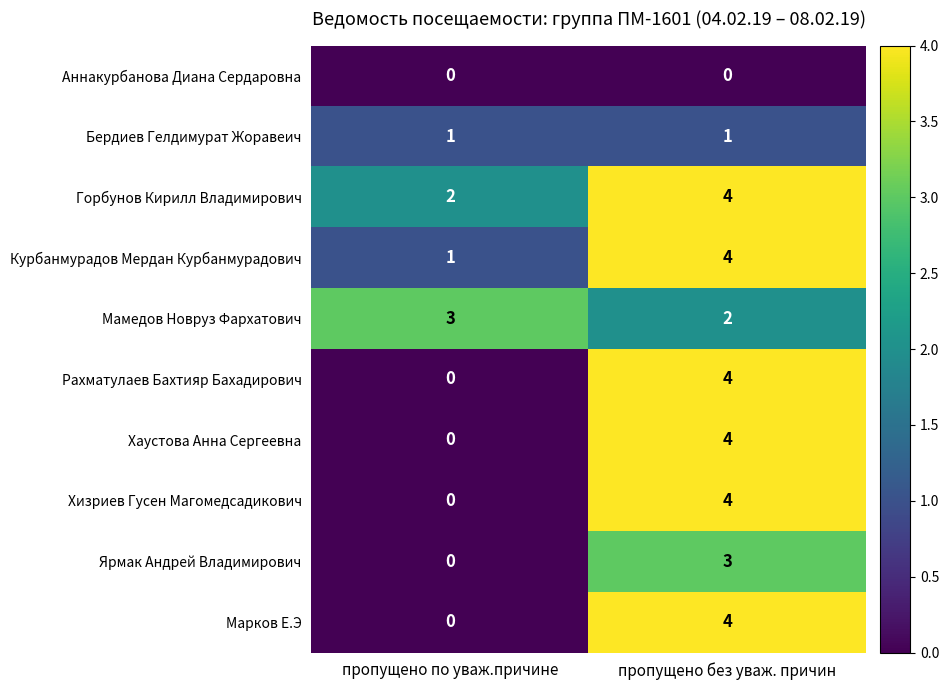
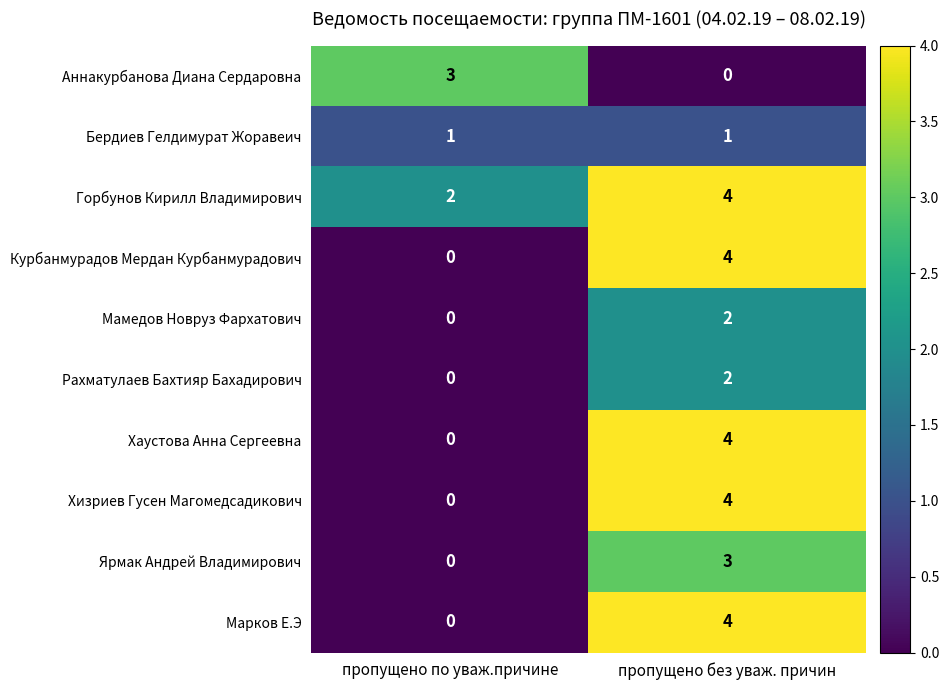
Аннакурбанова Диана Сердаровна, пропущено по уваж.причине: 0 -> 3
Курбанмурадов Мердан Курбанмурадович, пропущено по уваж.причине: 1 -> 0
Мамедов Новруз Фархатович, пропущено по уваж.причине: 3 -> 0
Рахматулаев Бахтияр Бахадирович, пропущено без уваж. причин: 4 -> 2
